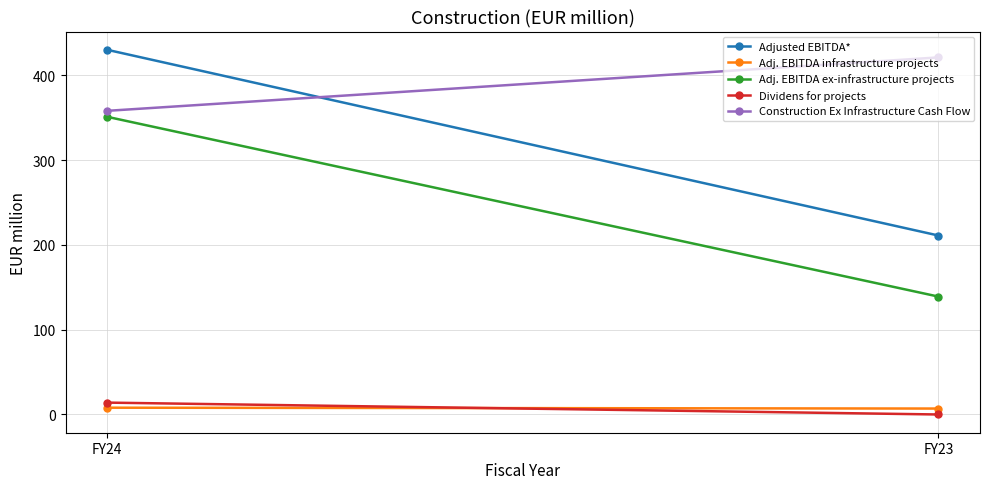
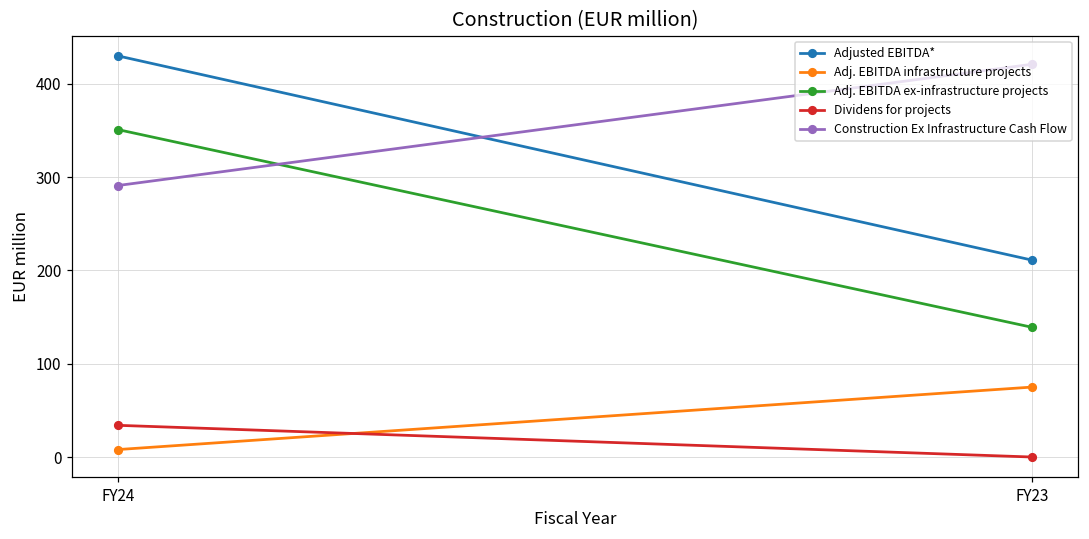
Dividens for projects, FY24: 10 -> 30
Construction Ex Infrastructure Cash Flow, FY24: 360 -> 290
Adj. EBITDA infrastructure projects, FY23: 10 -> 80
